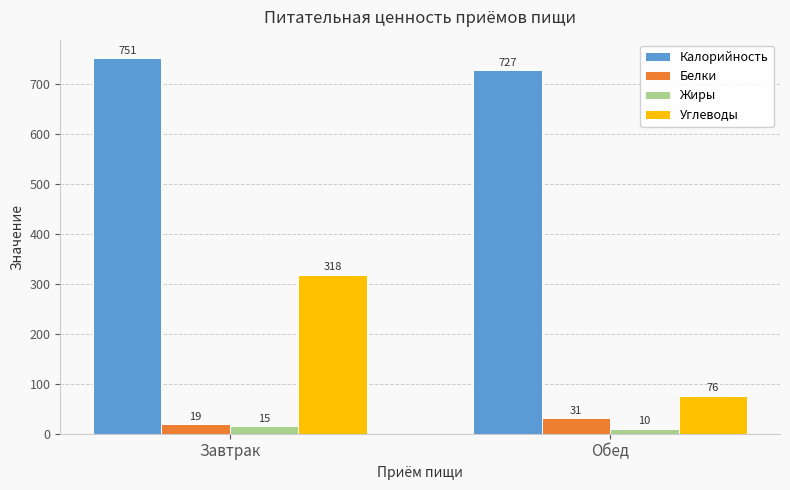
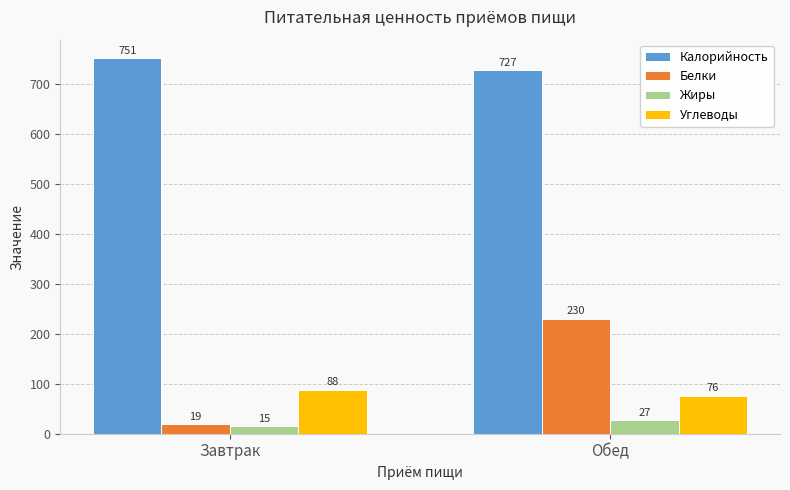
Углеводы, Завтрак: 318 -> 88
Белки, Обед: 31 -> 230
Жиры, Обед: 10 -> 27
